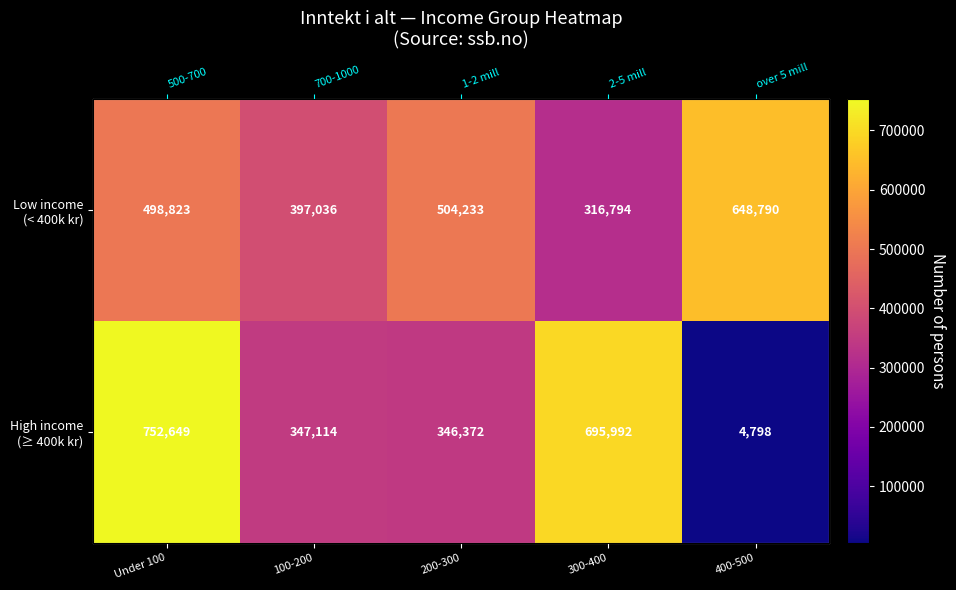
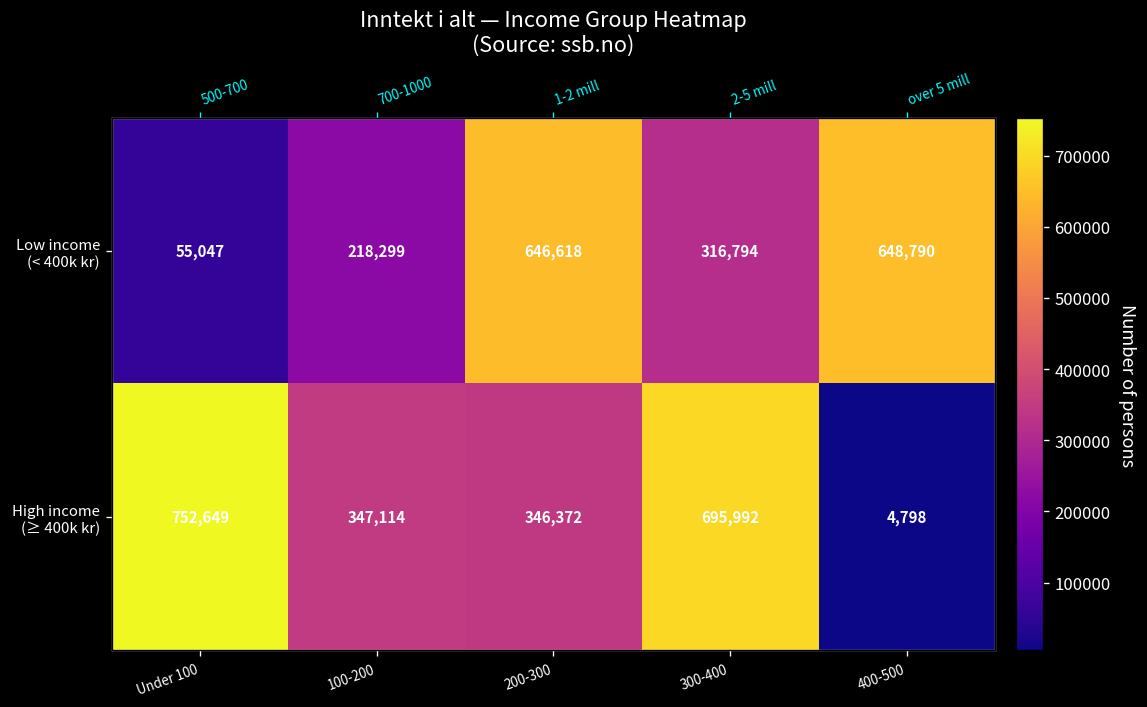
Low income (< 400k kr), Under 100: 498,823 -> 55,047
Low income (< 400k kr), 100-200: 397,036 -> 218,299
Low income (< 400k kr), 200-300: 504,233 -> 646,618
